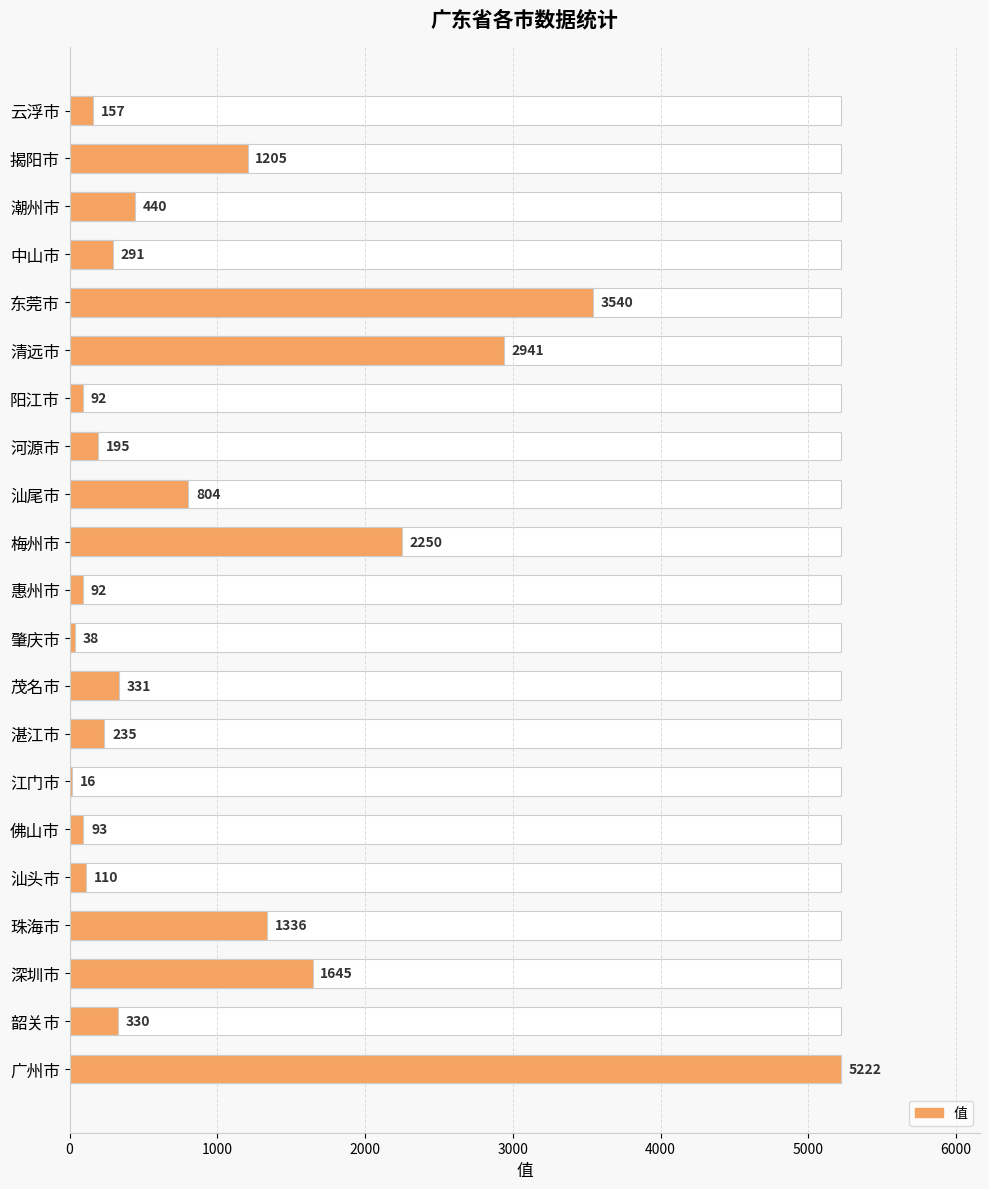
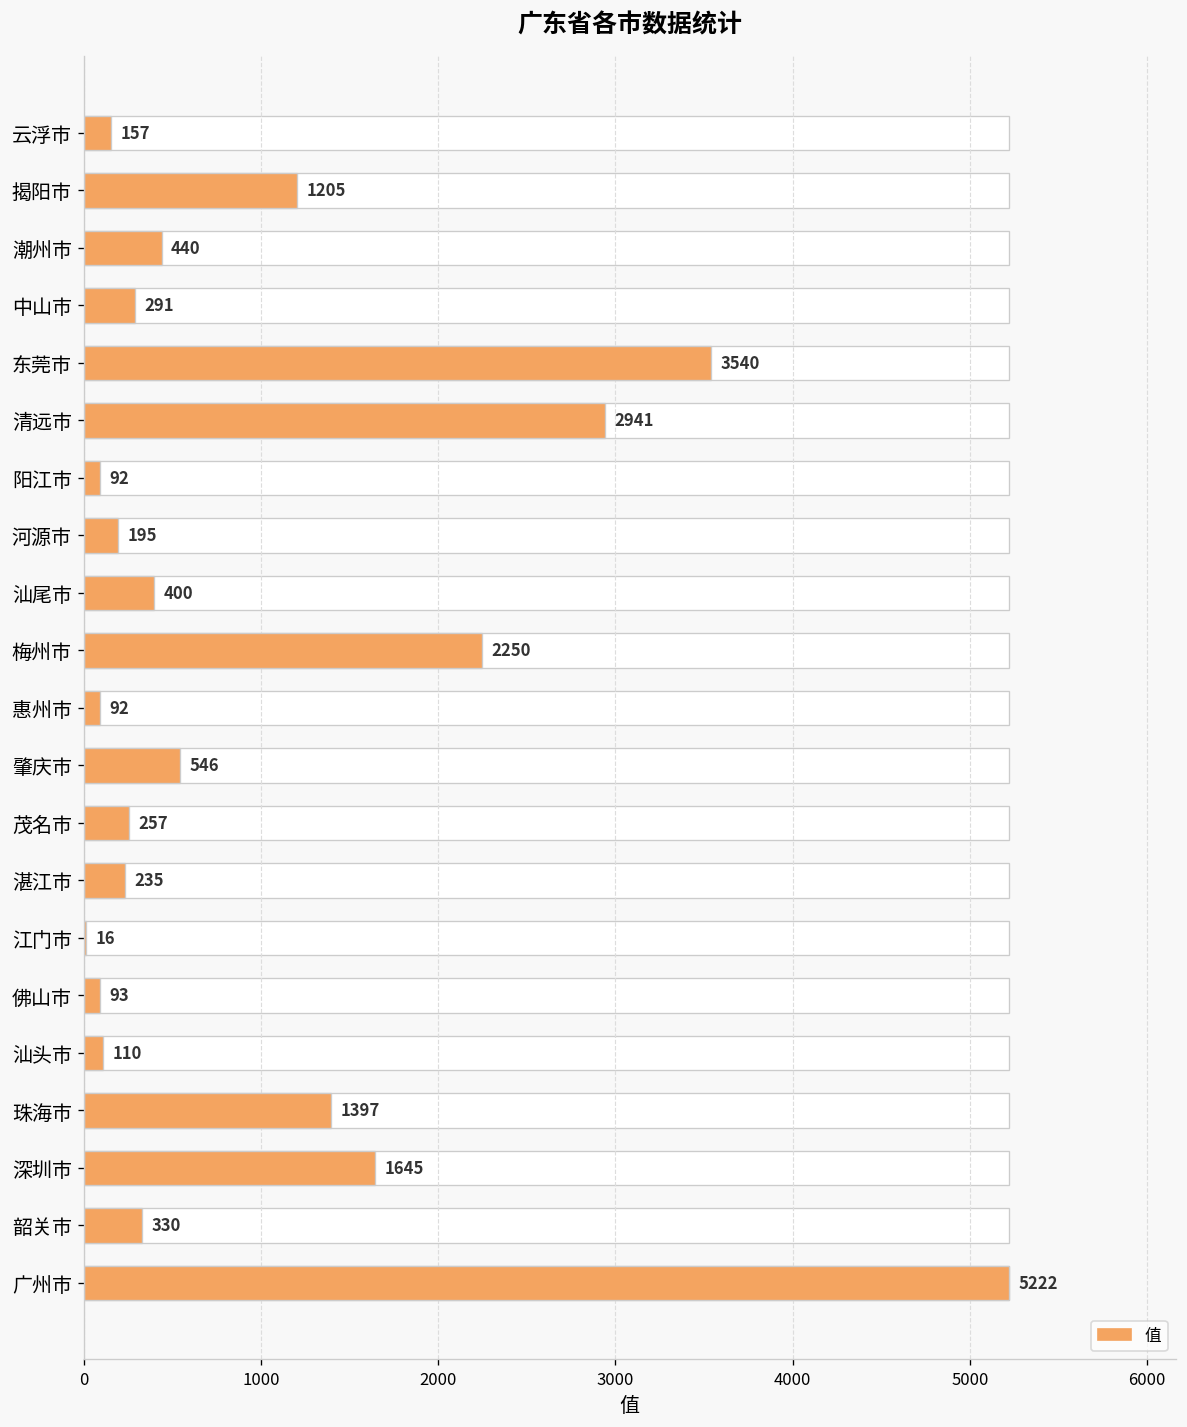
值, 汕尾市: 804 -> 400
值, 肇庆市: 38 -> 546
值, 茂名市: 331 -> 257
值, 珠海市: 1336 -> 1397
